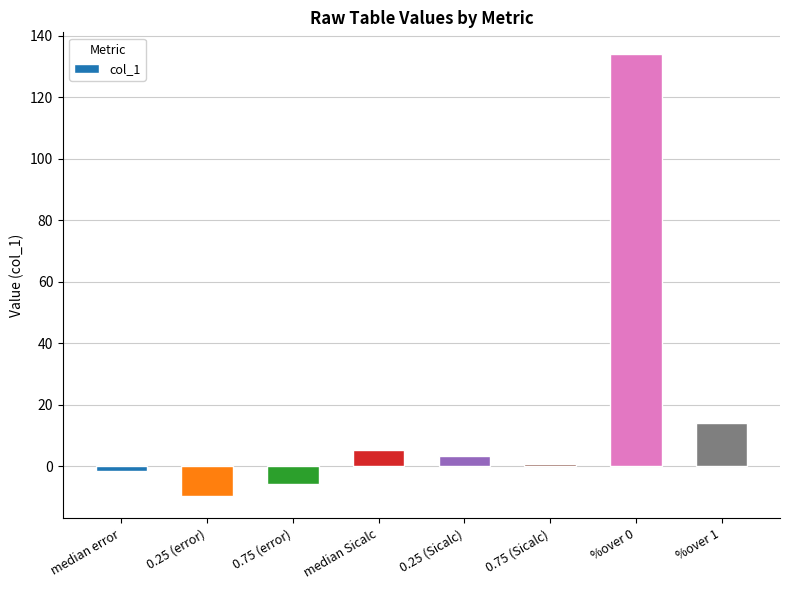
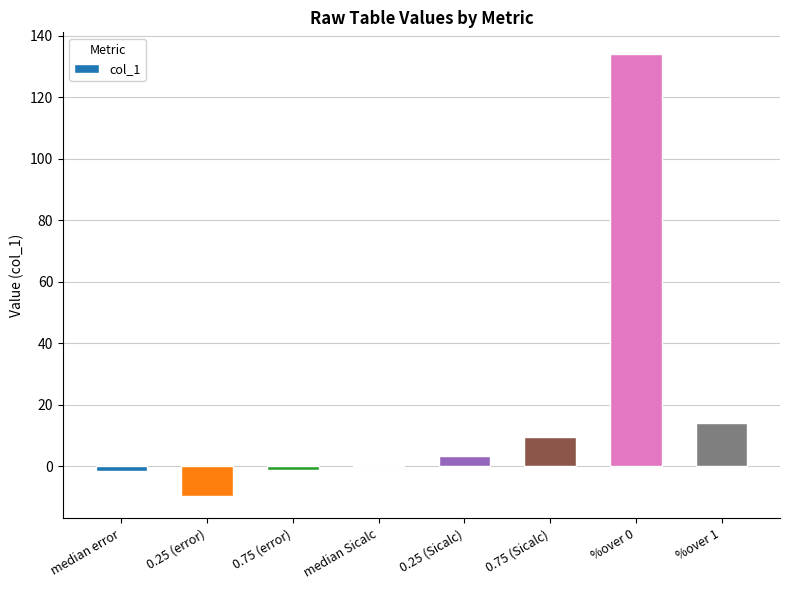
0.75 (error): -6 -> -1
median Sicalc: 5 -> 0
0.75 (Sicalc): 1 -> 10
